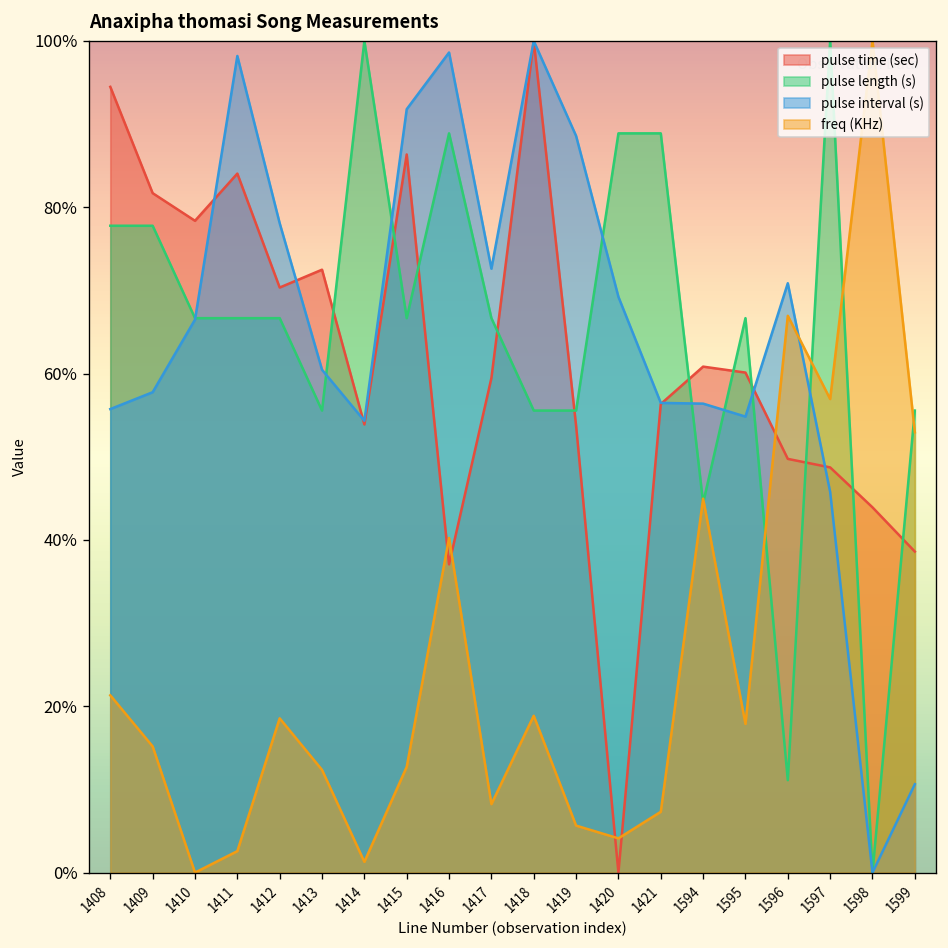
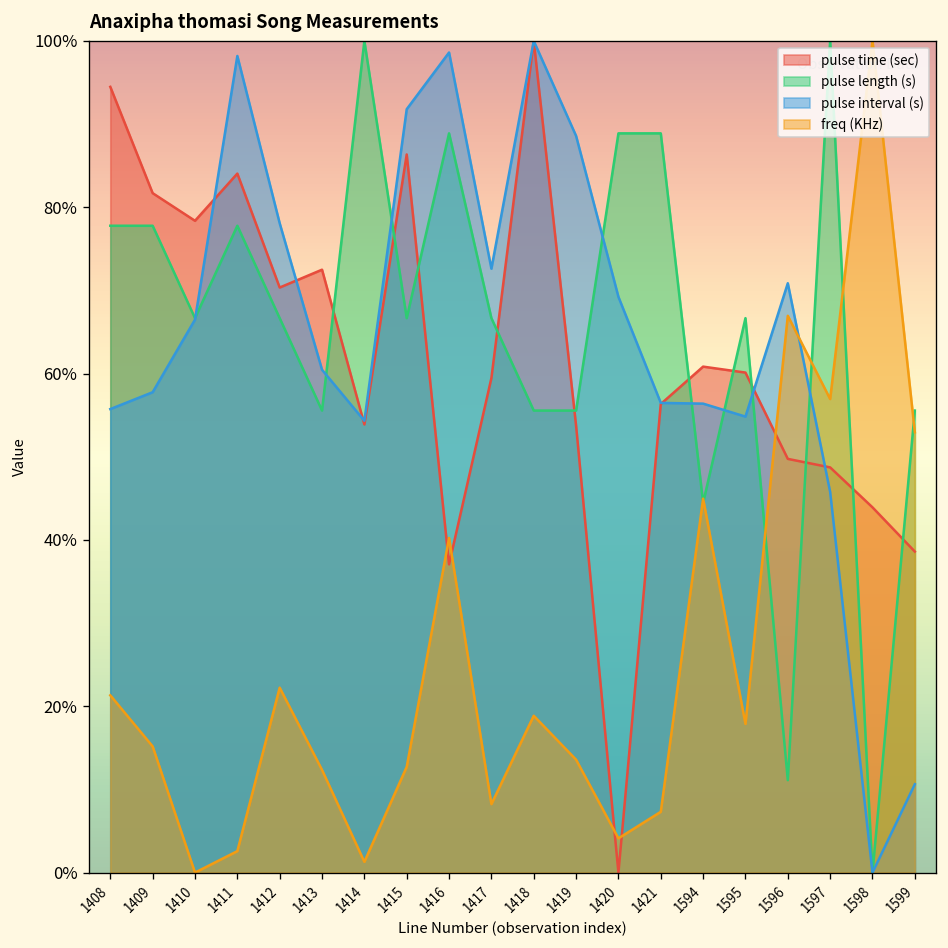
pulse length (s), 1411: 67% -> 78%
freq (KHz), 1412: 19% -> 22%
freq (KHz), 1419: 6% -> 14%
